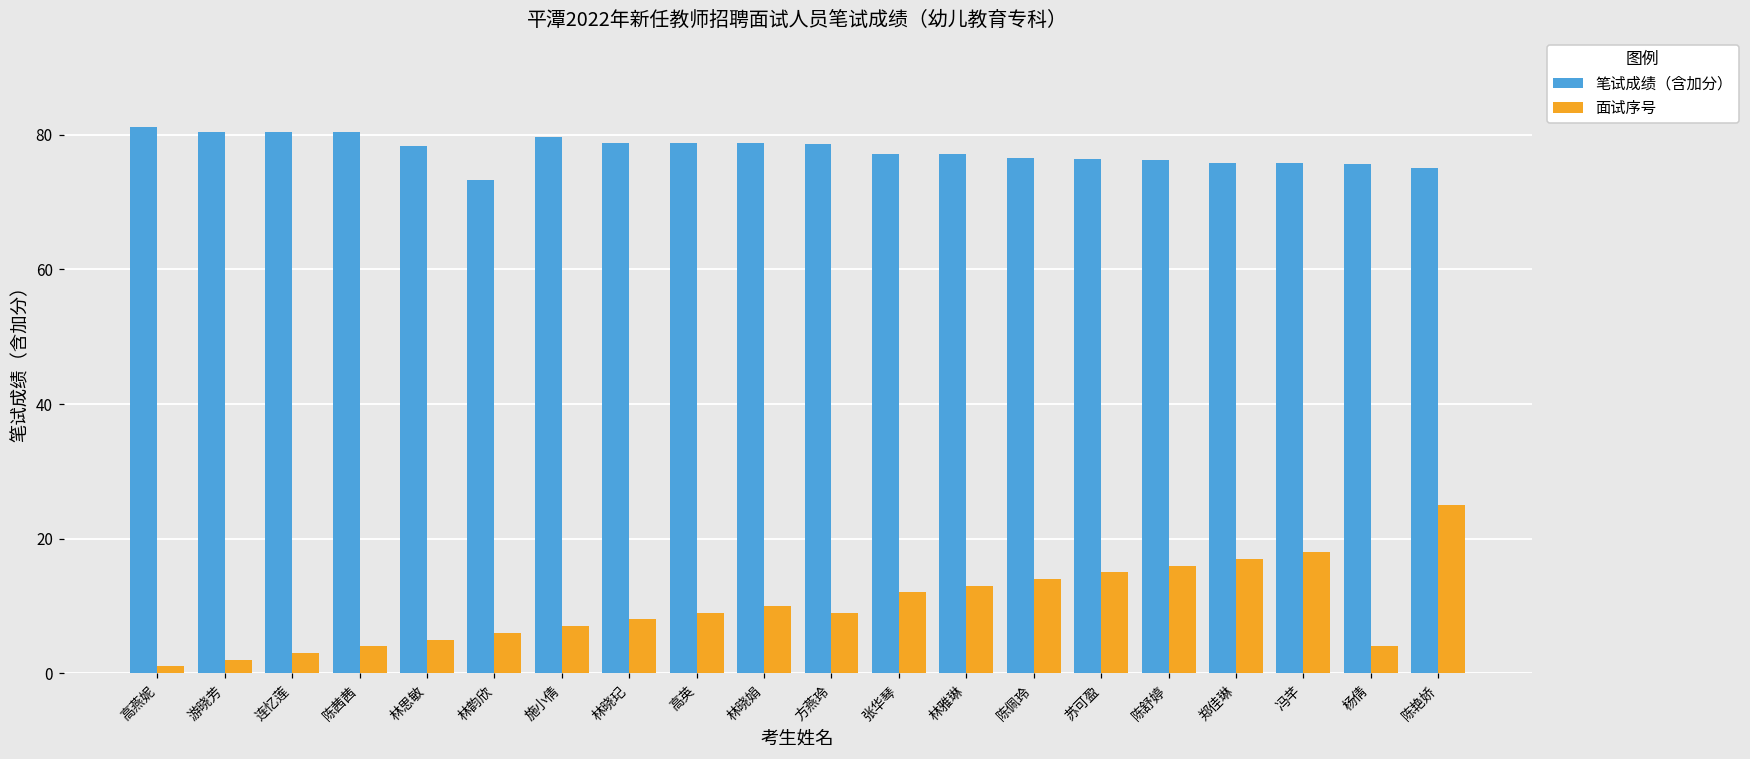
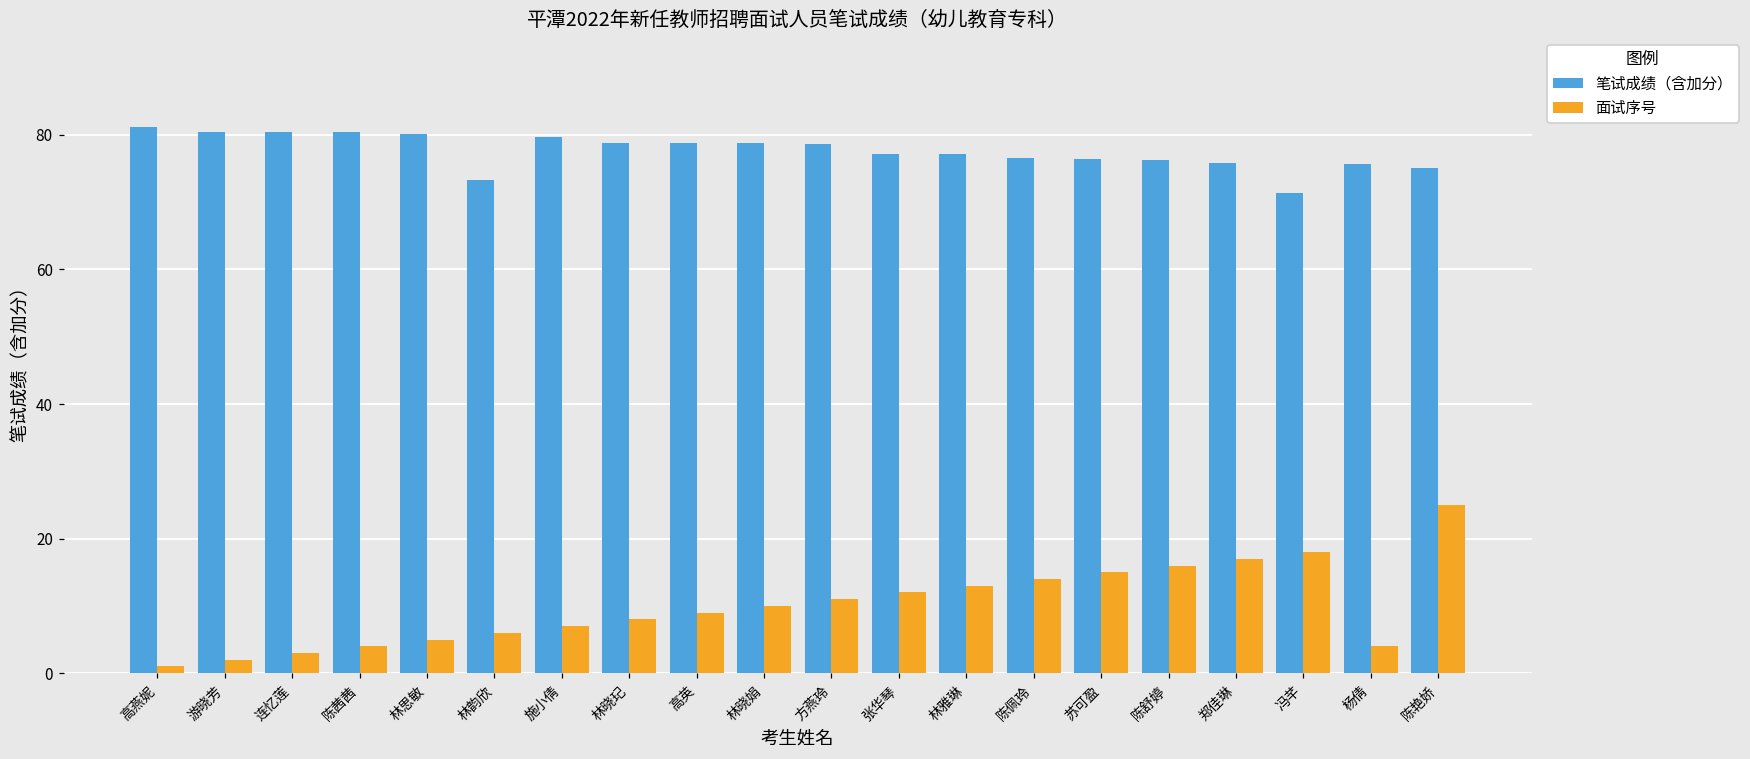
笔试成绩（含加分）, 林思敏: 78 -> 80
面试序号, 方燕玲: 9 -> 11
笔试成绩（含加分）, 冯芊: 76 -> 71
